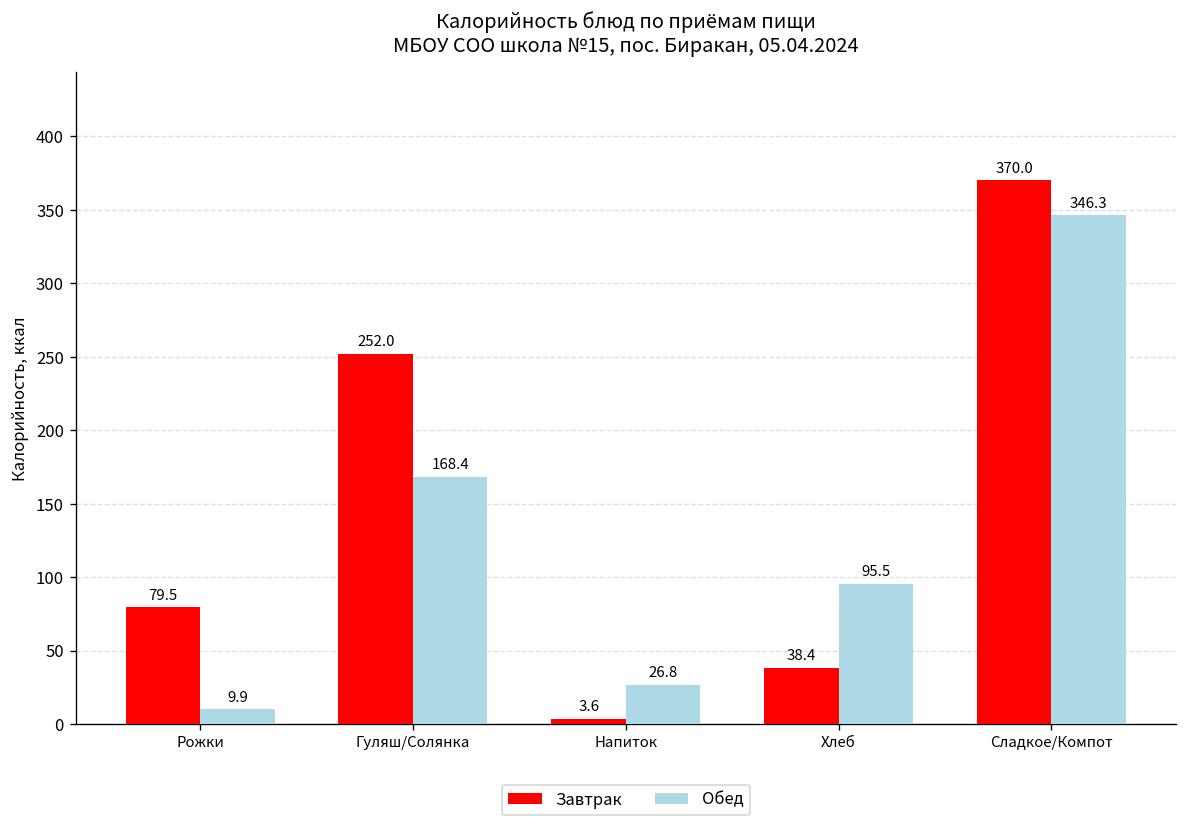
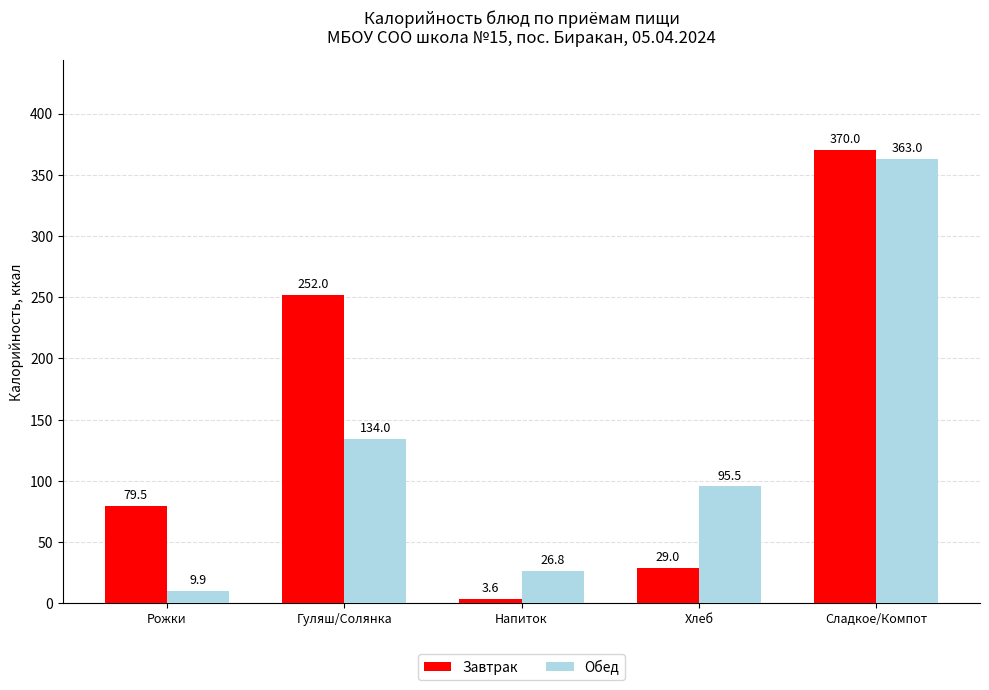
Обед, Гуляш/Солянка: 168.4 -> 134.0
Завтрак, Хлеб: 38.4 -> 29.0
Обед, Сладкое/Компот: 346.3 -> 363.0
